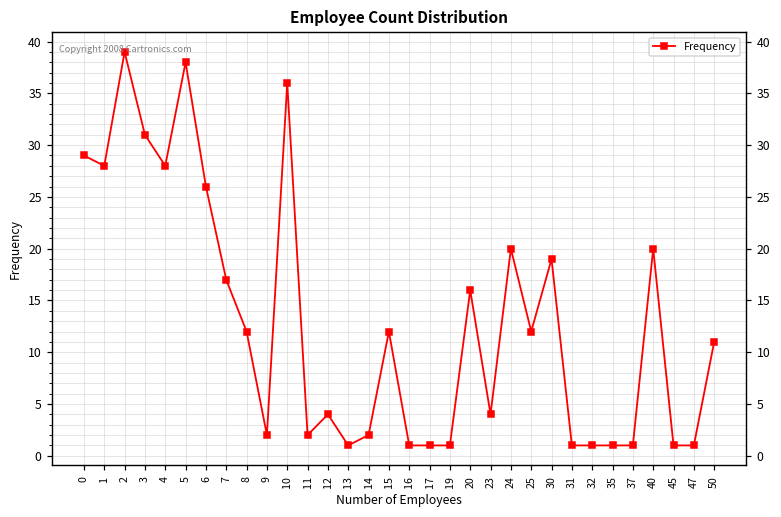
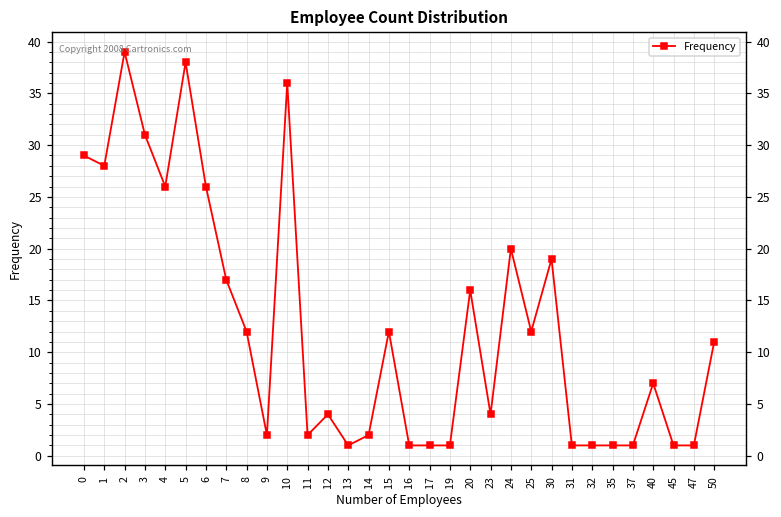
4: 28 -> 26
40: 20 -> 7
